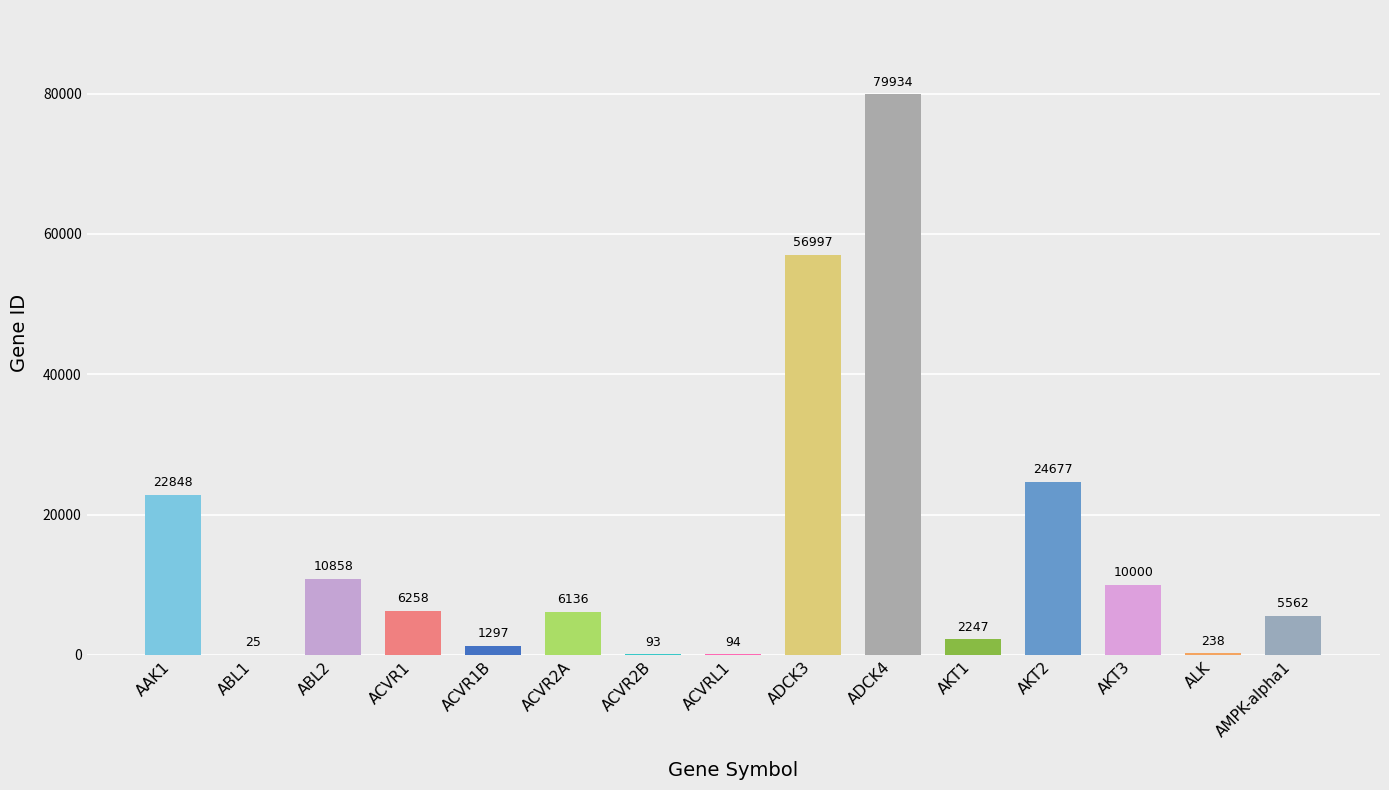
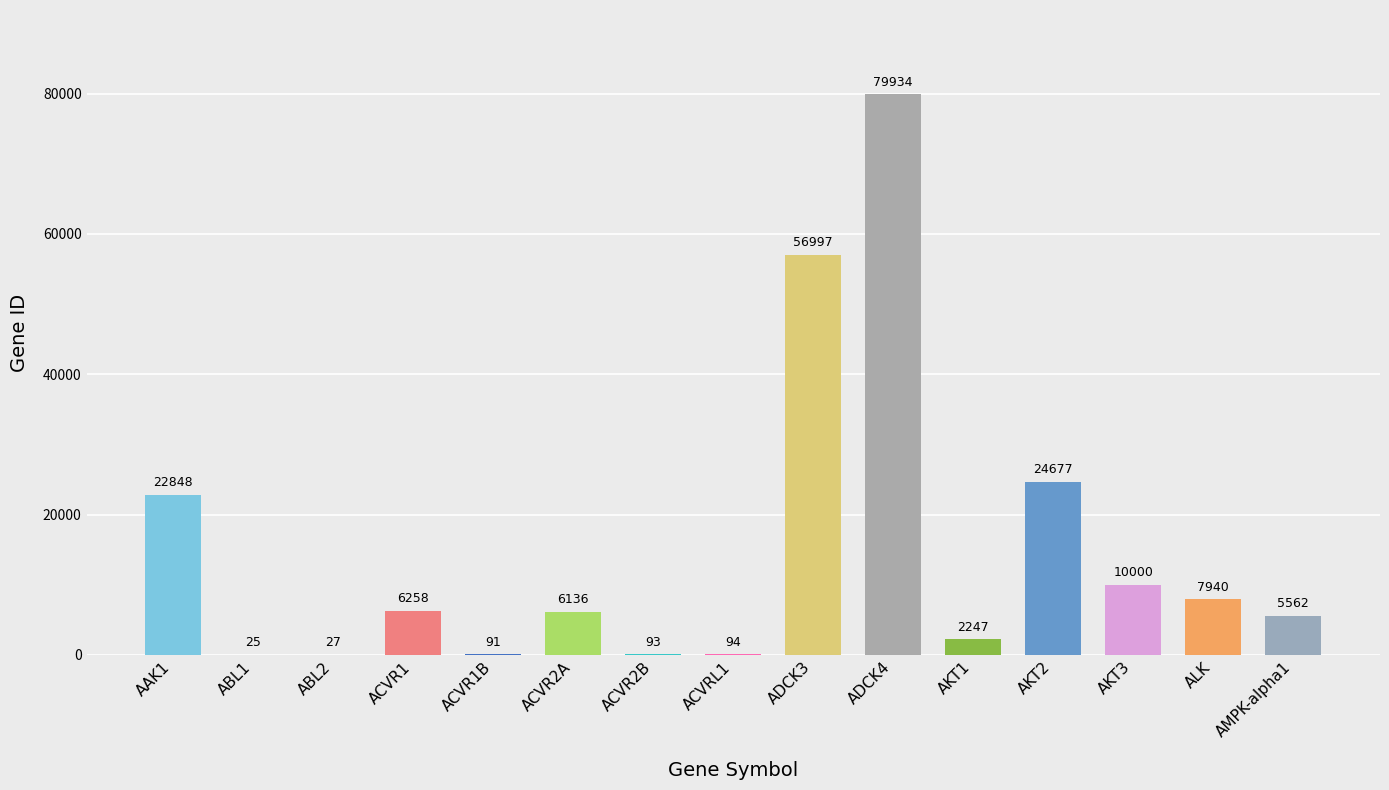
ABL2: 10858 -> 27
ACVR1B: 1297 -> 91
ALK: 238 -> 7940
